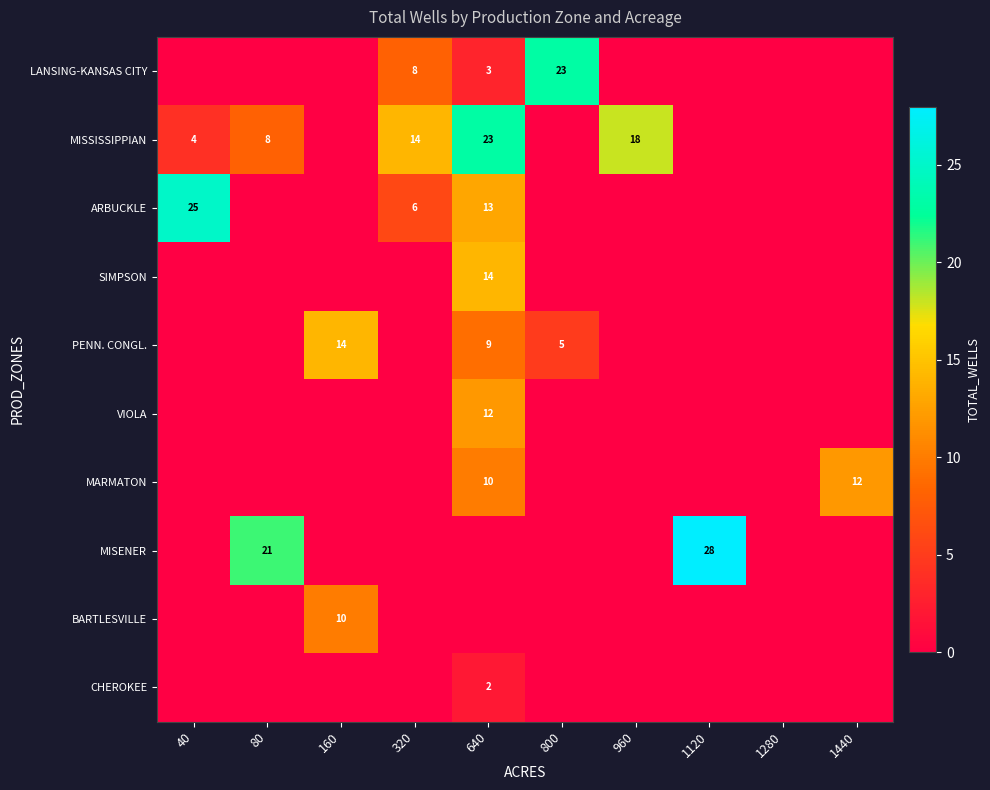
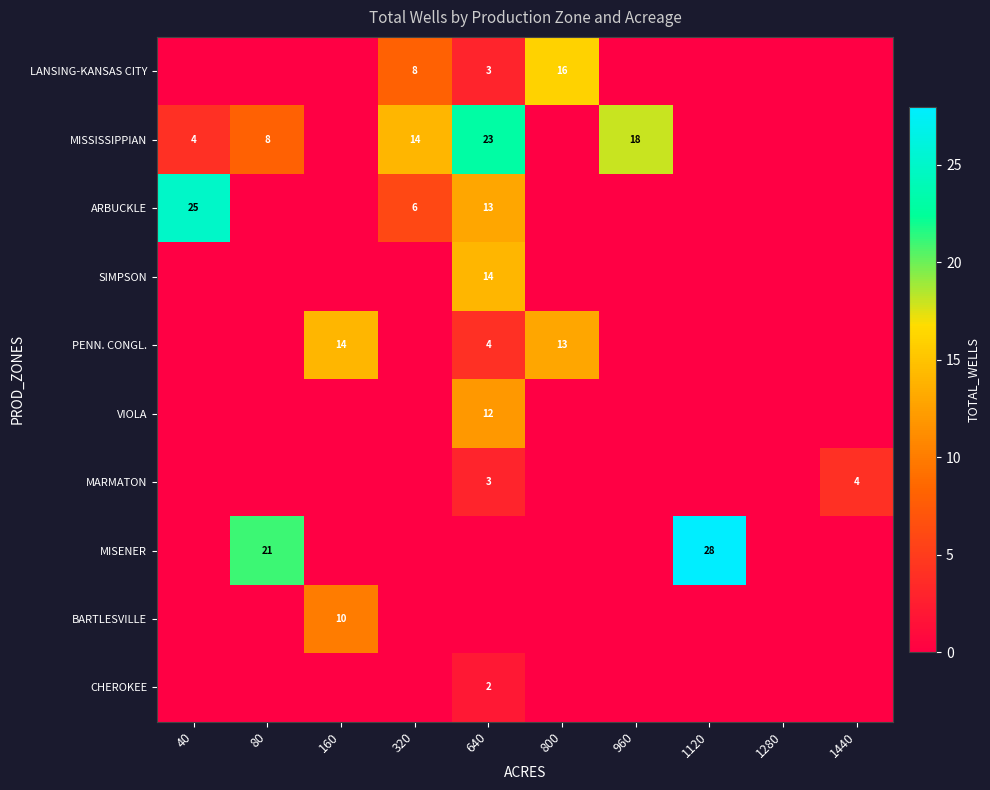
LANSING-KANSAS CITY, 800: 23 -> 16
PENN. CONGL., 640: 9 -> 4
PENN. CONGL., 800: 5 -> 13
MARMATON, 640: 10 -> 3
MARMATON, 1440: 12 -> 4
